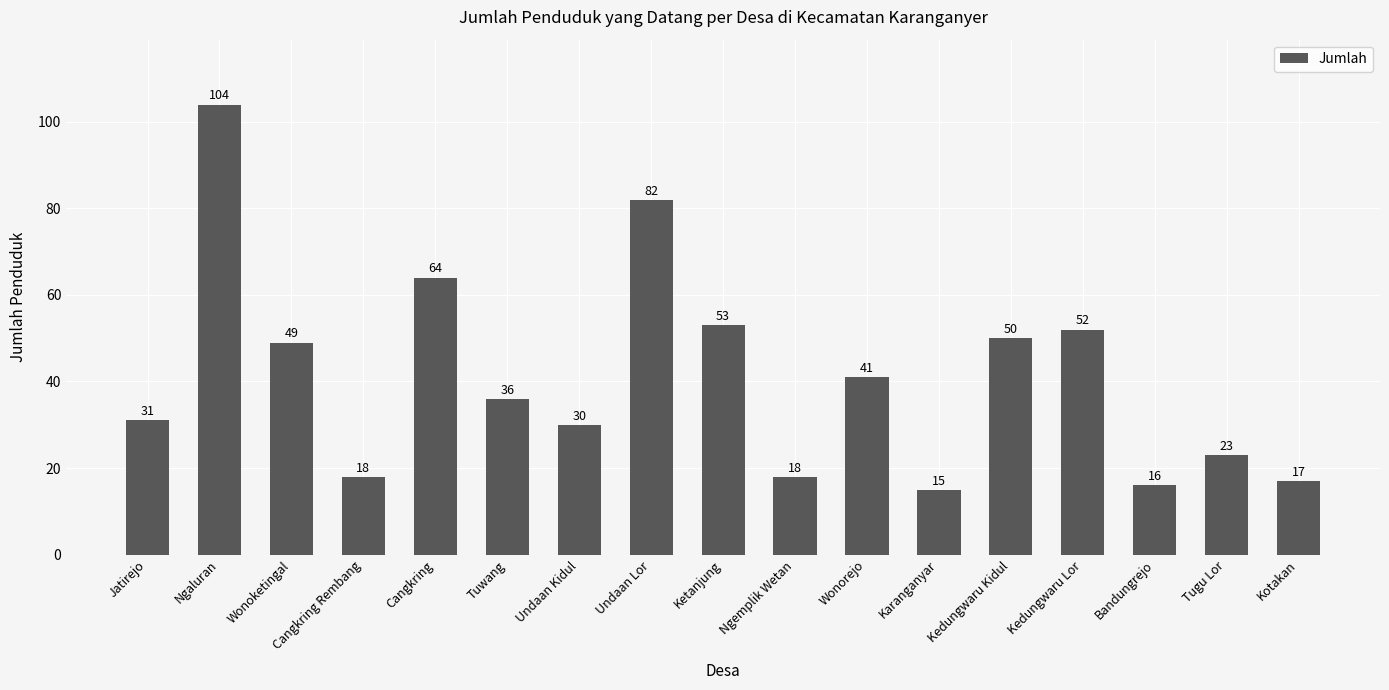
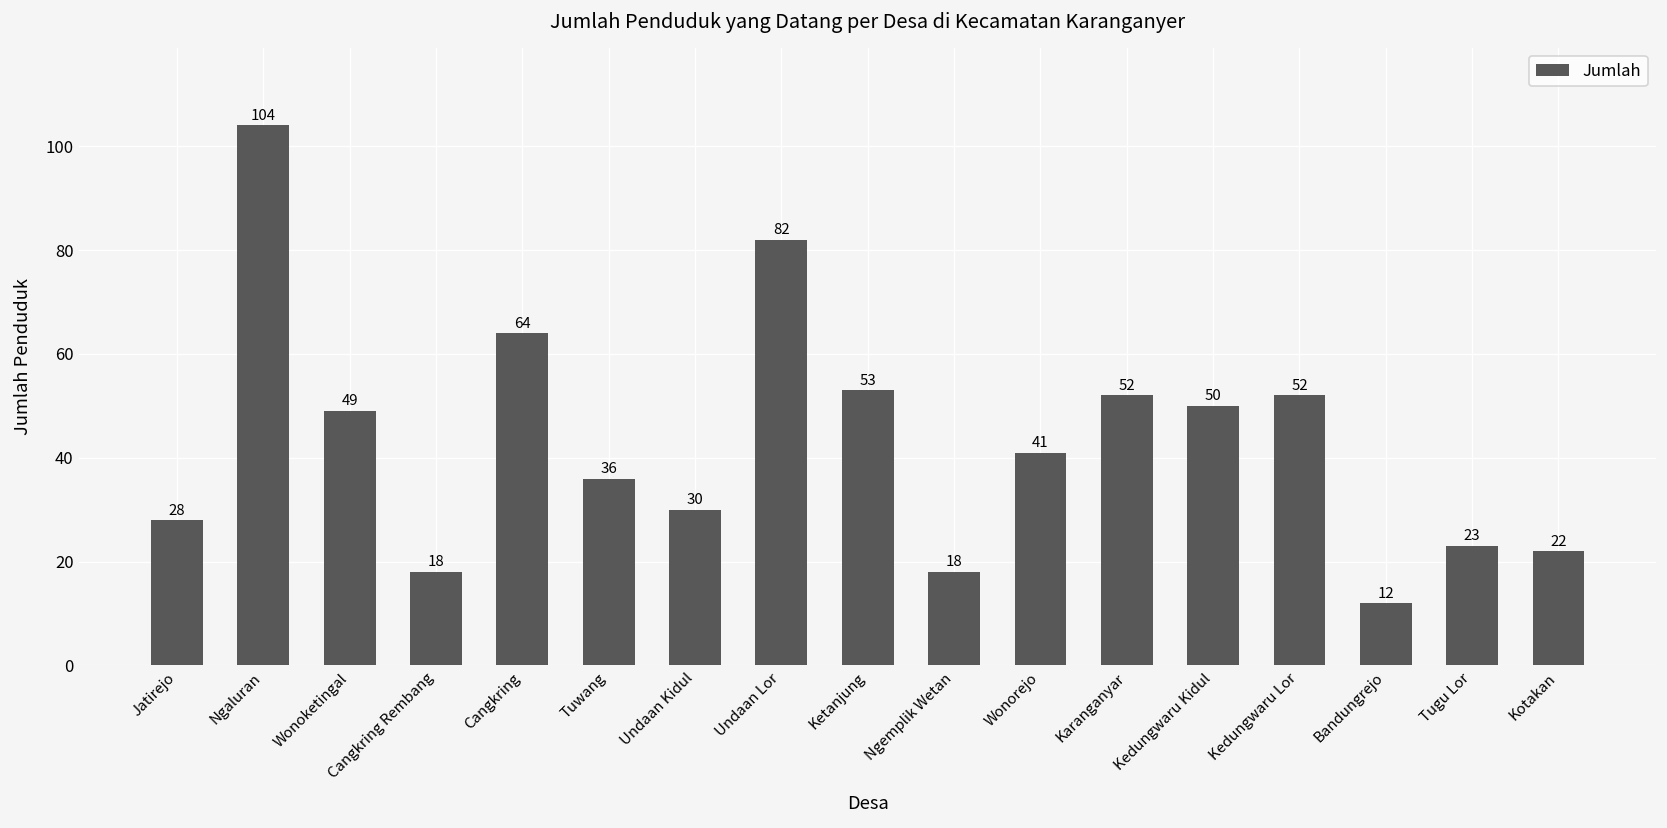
Jatirejo: 31 -> 28
Karanganyar: 15 -> 52
Bandungrejo: 16 -> 12
Kotakan: 17 -> 22
